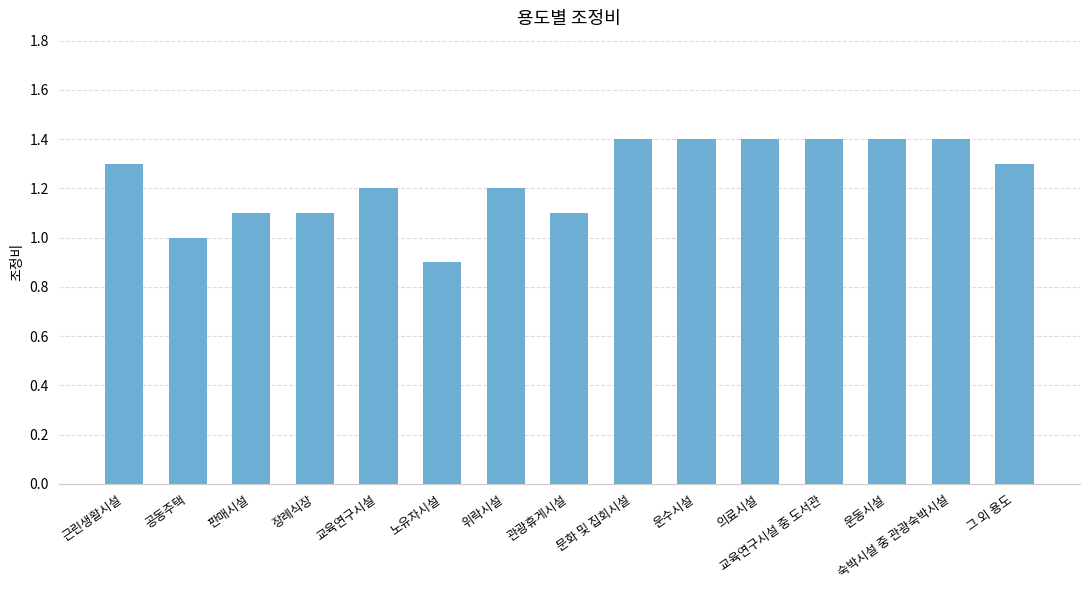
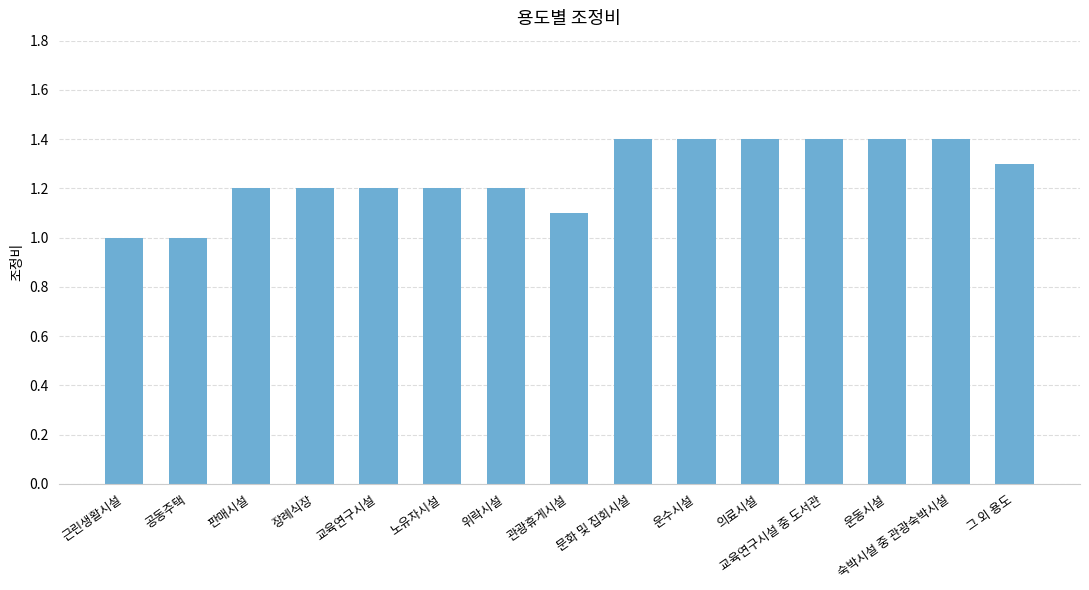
근린생활시설: 1.3 -> 1.0
판매시설: 1.1 -> 1.2
장례식장: 1.1 -> 1.2
노유자시설: 0.9 -> 1.2
